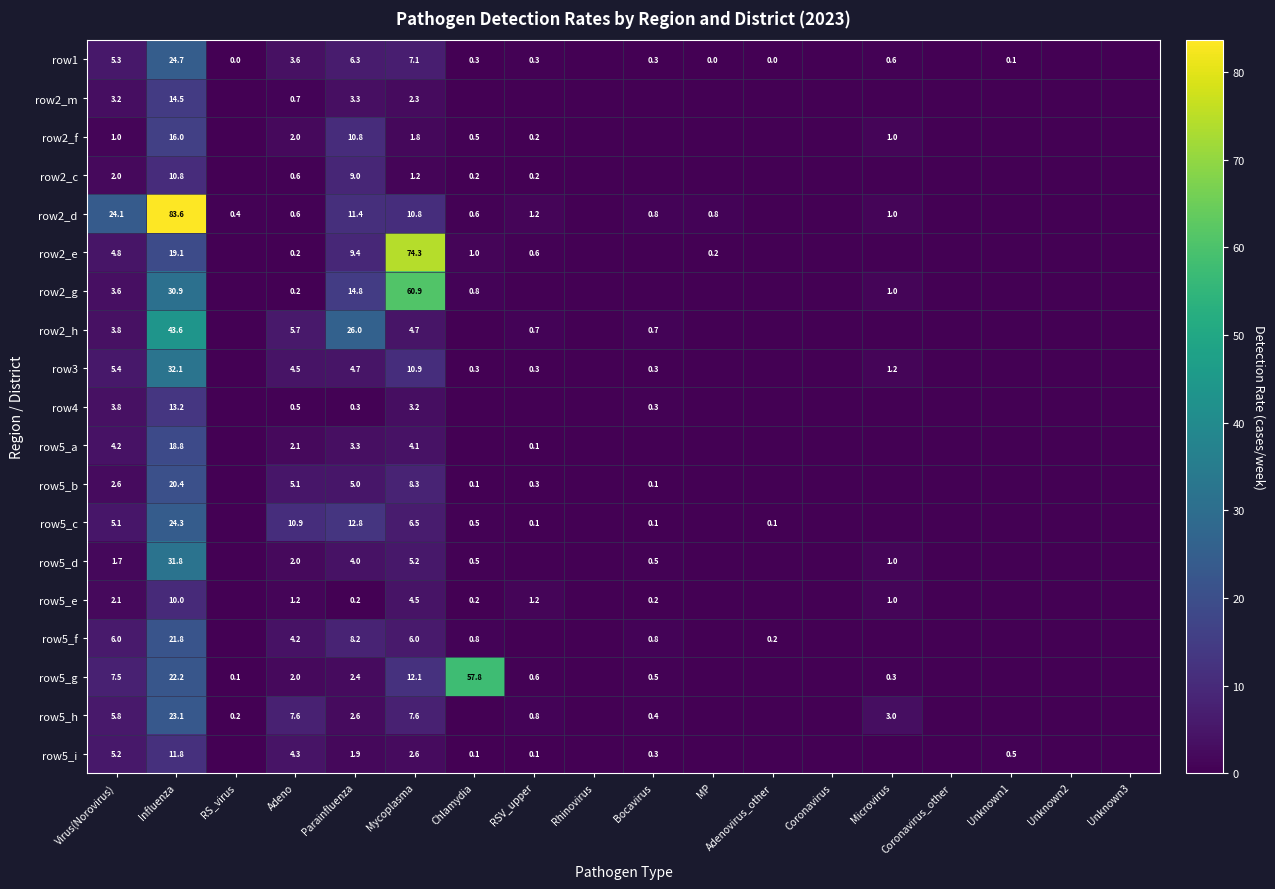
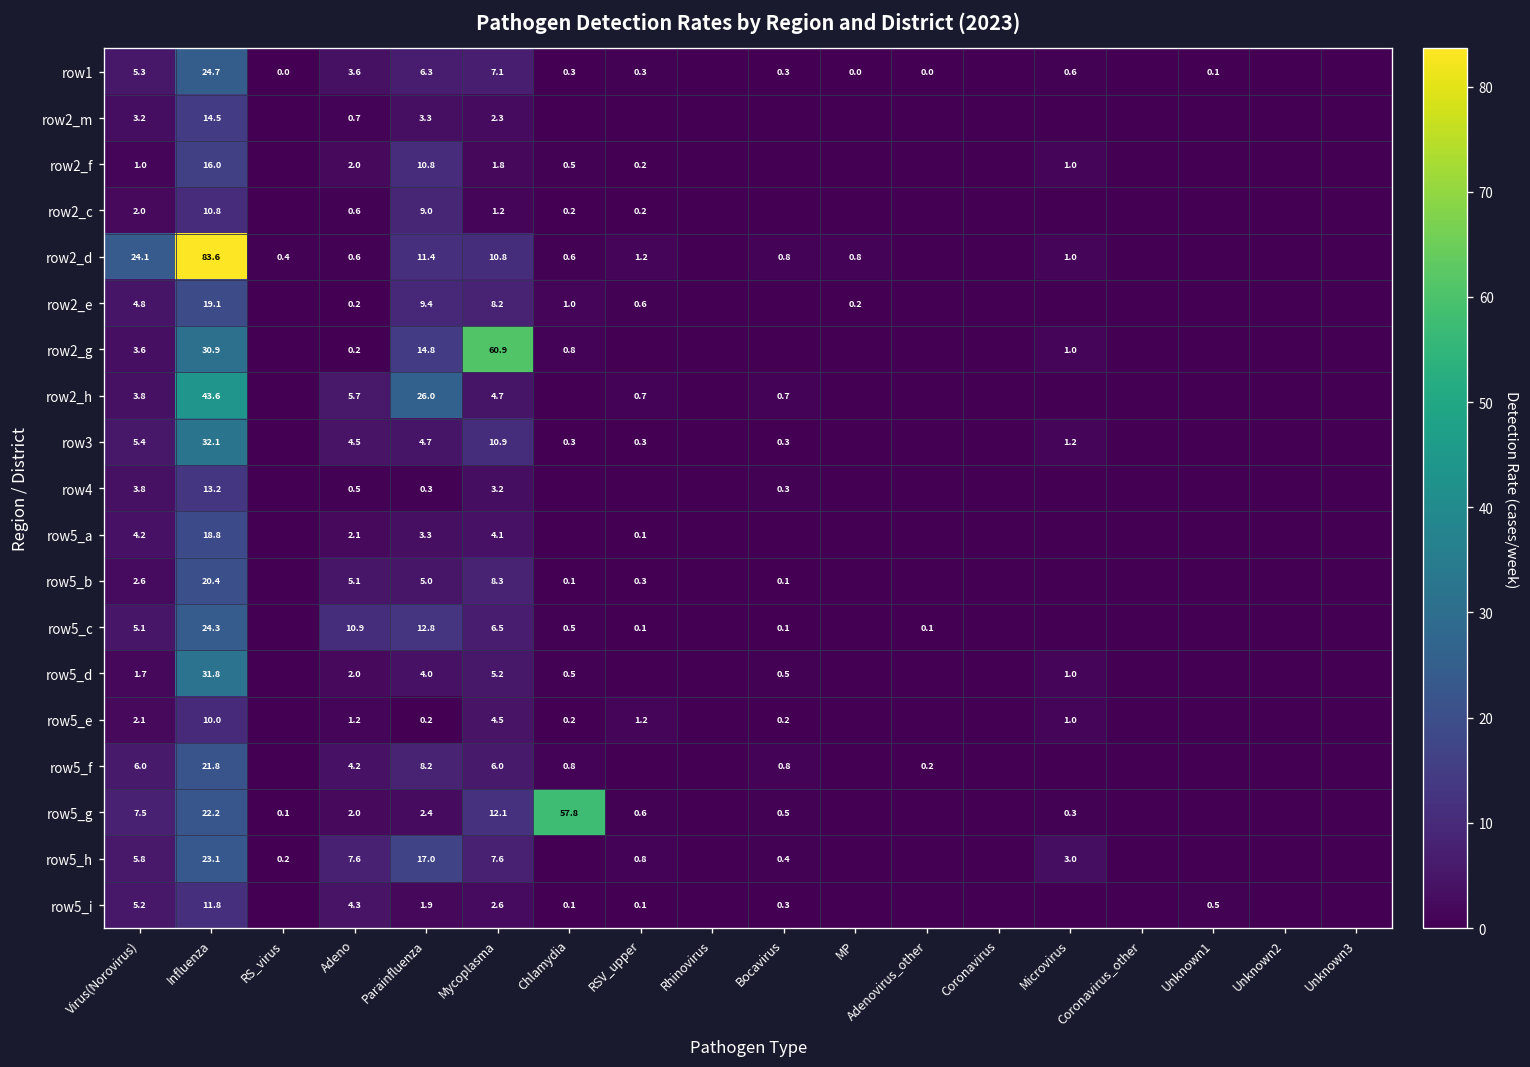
row2_e, Mycoplasma: 74.3 -> 8.2
row5_h, Parainfluenza: 2.6 -> 17.0
